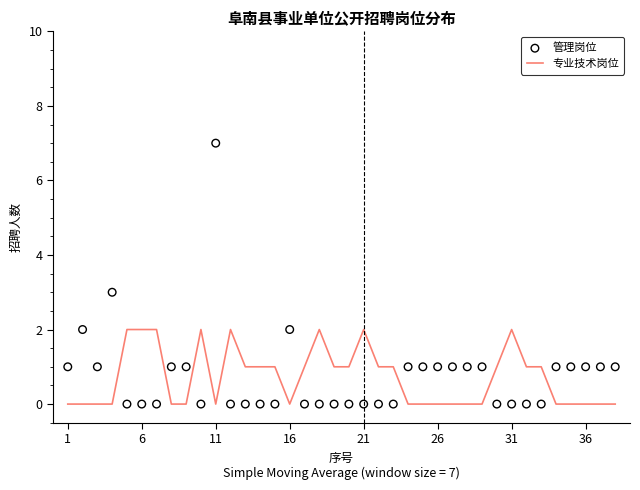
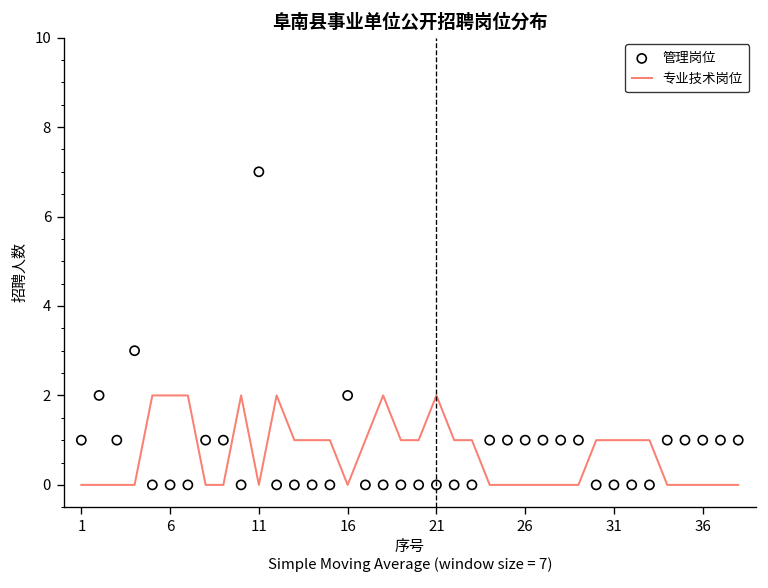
专业技术岗位, 31: 2 -> 1
